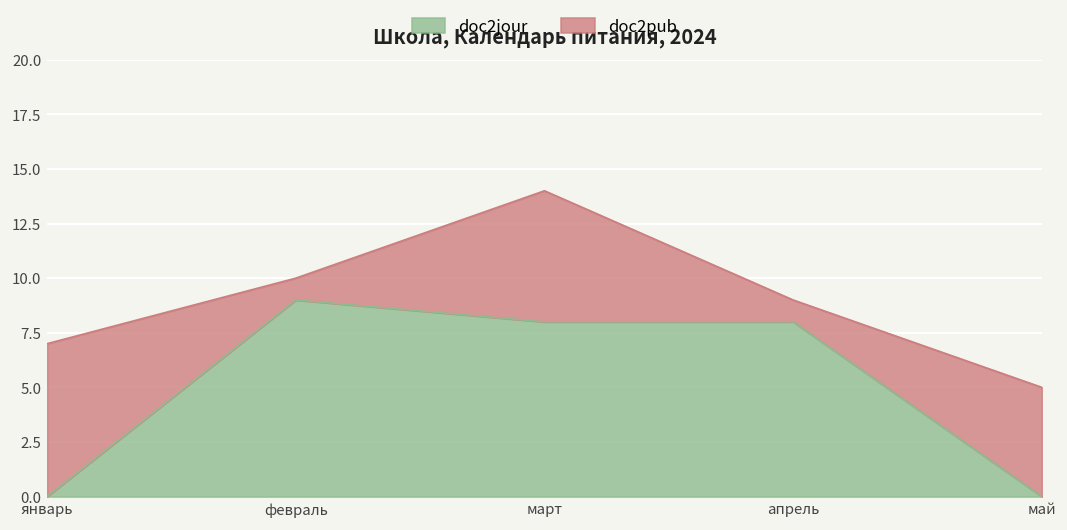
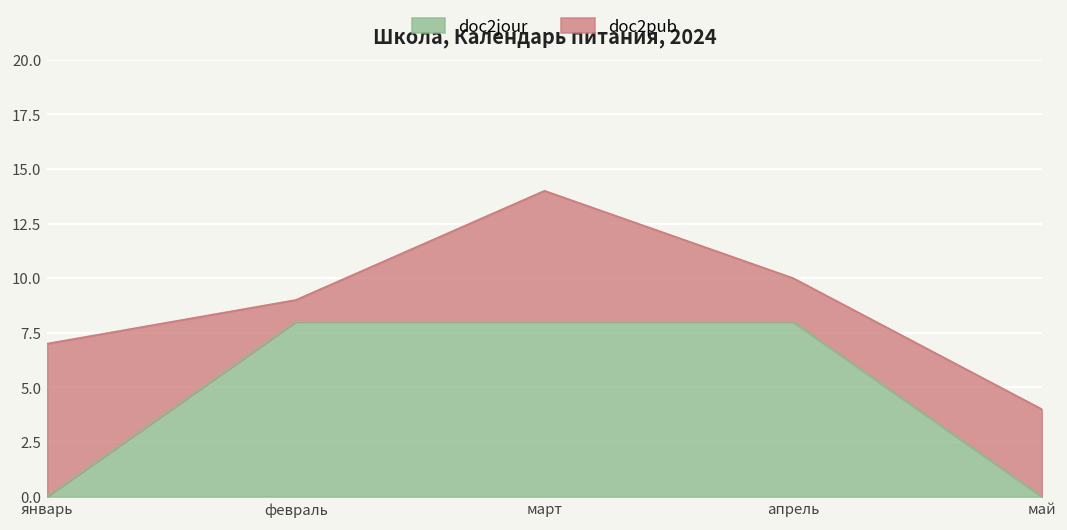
doc2jour, февраль: 9 -> 8
doc2pub, апрель: 1 -> 2
doc2pub, май: 5 -> 4
